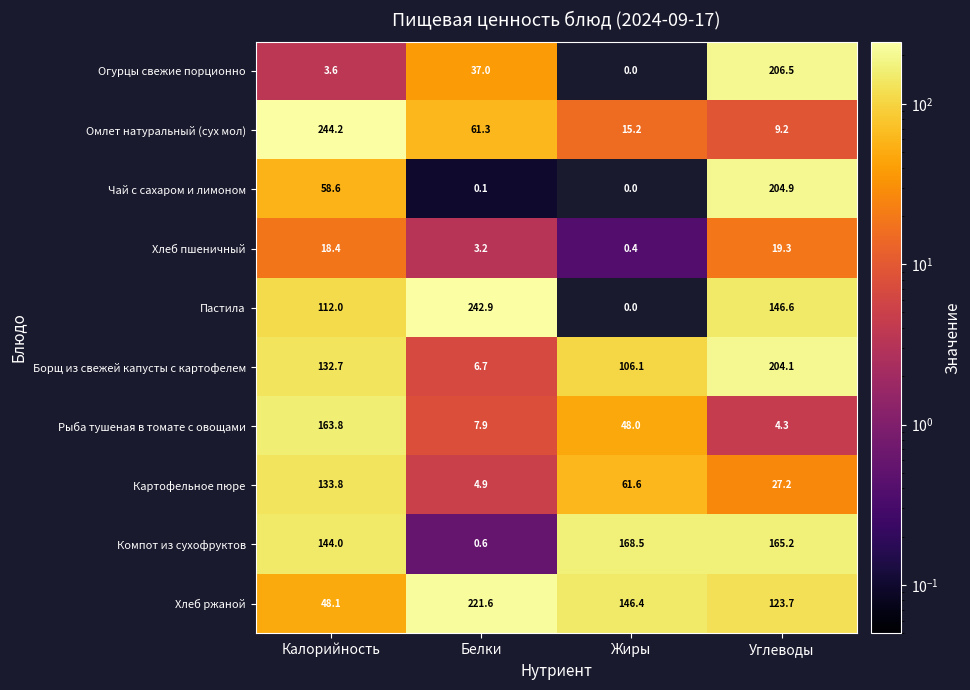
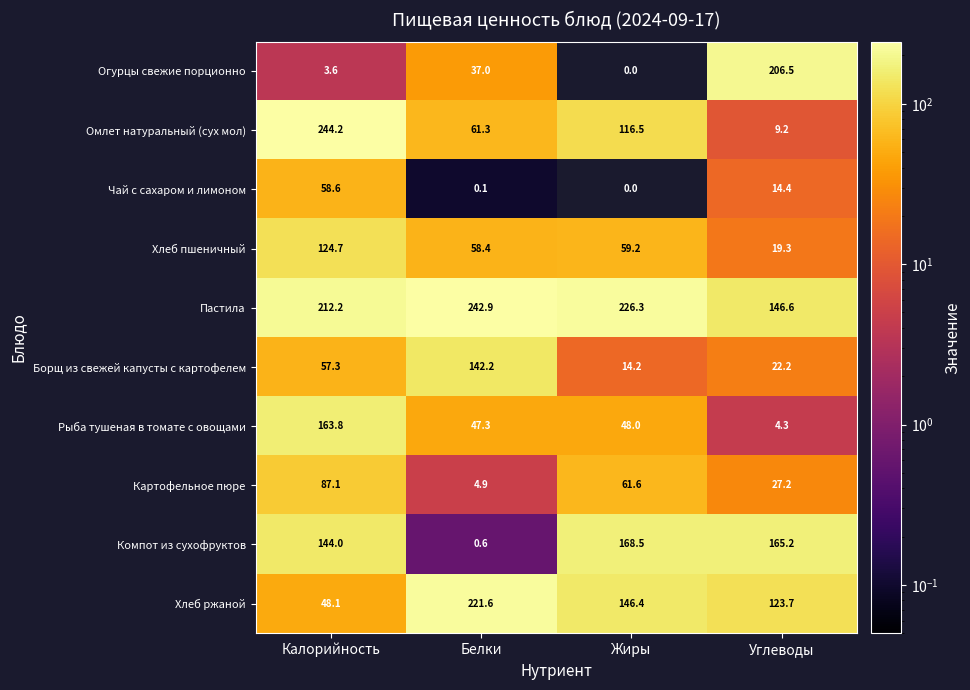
Омлет натуральный (сух мол), Жиры: 15.2 -> 116.5
Чай с сахаром и лимоном, Углеводы: 204.9 -> 14.4
Хлеб пшеничный, Калорийность: 18.4 -> 124.7
Хлеб пшеничный, Белки: 3.2 -> 58.4
Хлеб пшеничный, Жиры: 0.4 -> 59.2
Пастила, Калорийность: 112.0 -> 212.2
Пастила, Жиры: 0.0 -> 226.3
Борщ из свежей капусты с картофелем, Калорийность: 132.7 -> 57.3
Борщ из свежей капусты с картофелем, Белки: 6.7 -> 142.2
Борщ из свежей капусты с картофелем, Жиры: 106.1 -> 14.2
Борщ из свежей капусты с картофелем, Углеводы: 204.1 -> 22.2
Рыба тушеная в томате с овощами, Белки: 7.9 -> 47.3
Картофельное пюре, Калорийность: 133.8 -> 87.1
